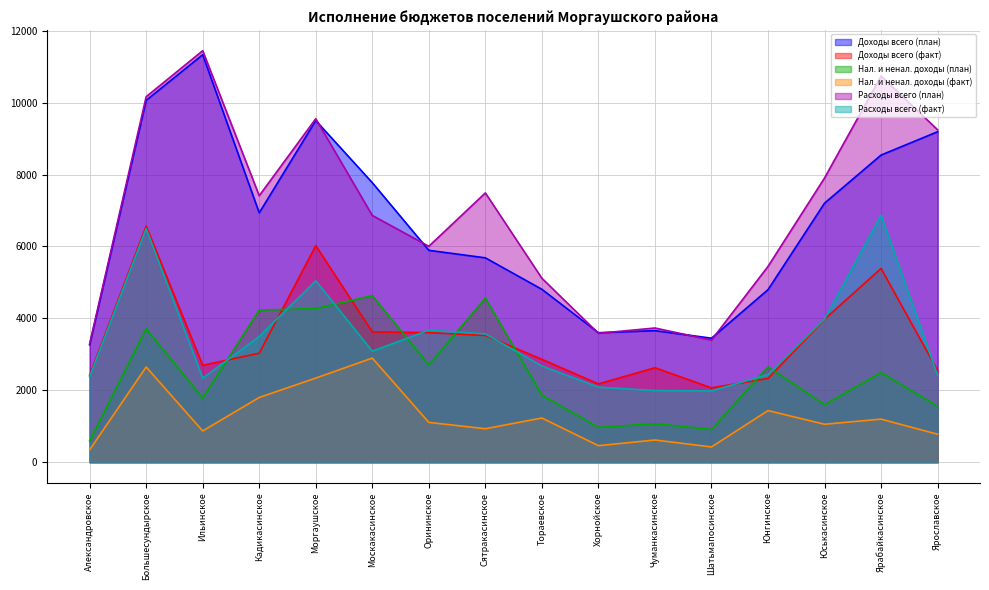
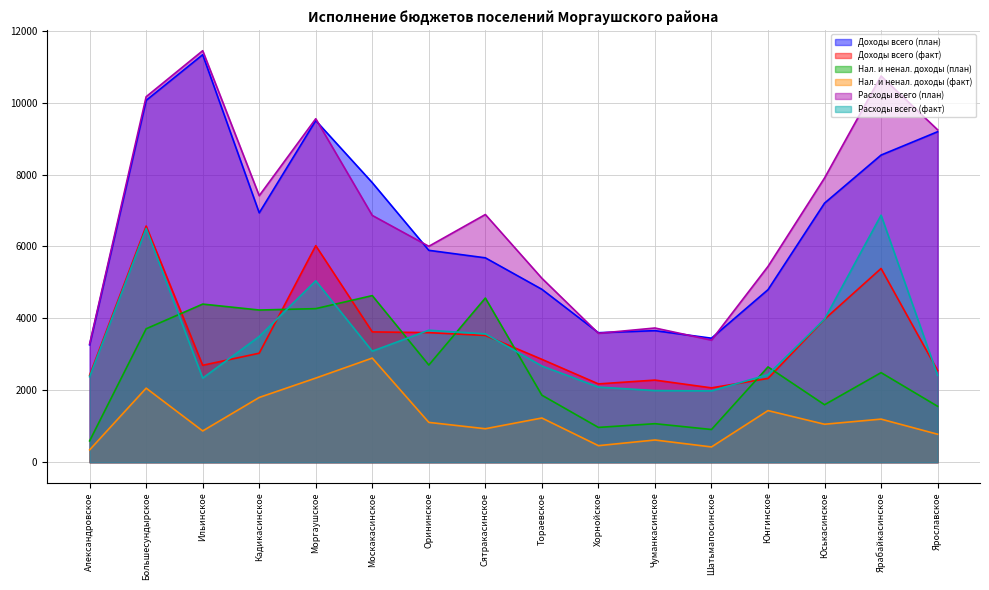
Нал. и ненал. доходы (факт), Большесундырское: 2600 -> 2100
Нал. и ненал. доходы (план), Ильинское: 1800 -> 4400
Расходы всего (план), Сятракасинское: 7500 -> 6900
Доходы всего (факт), Чуманкасинское: 2600 -> 2300
